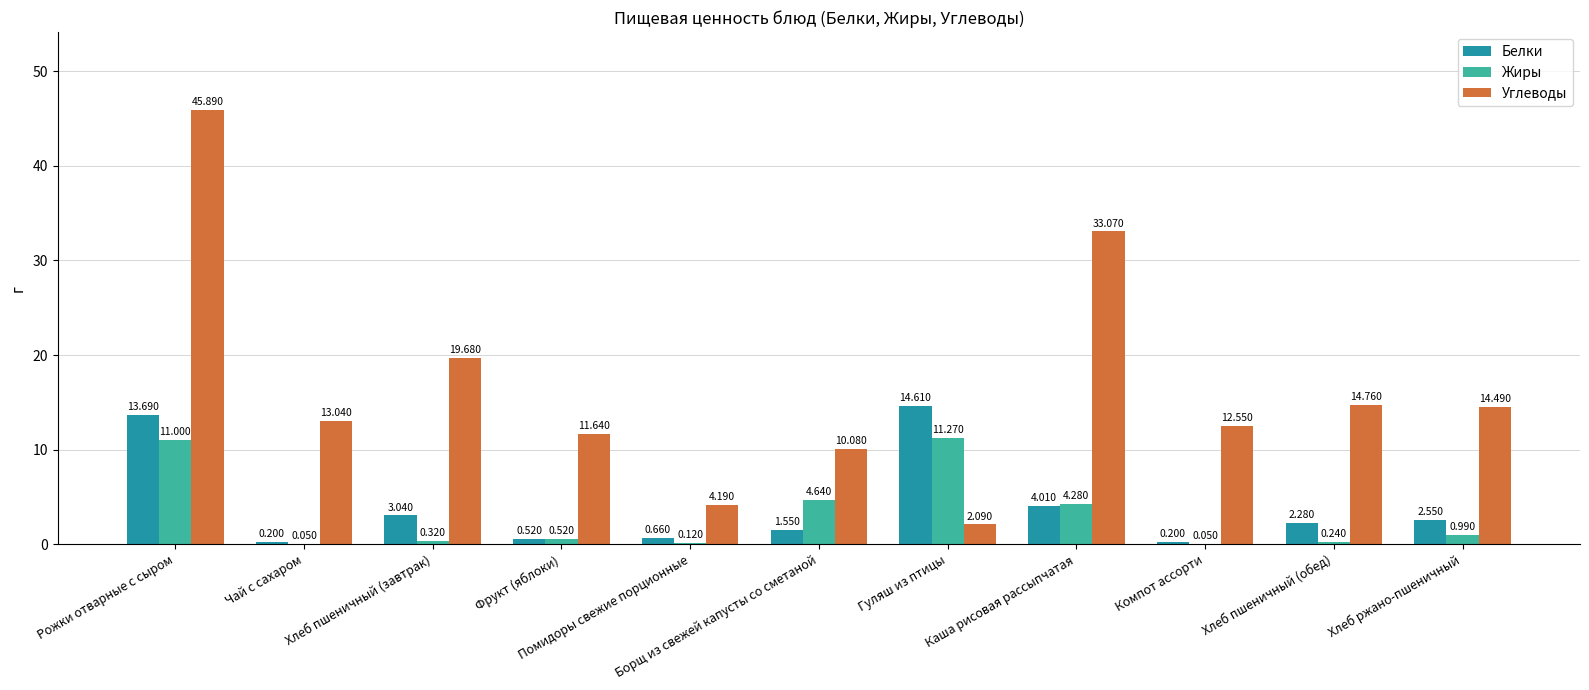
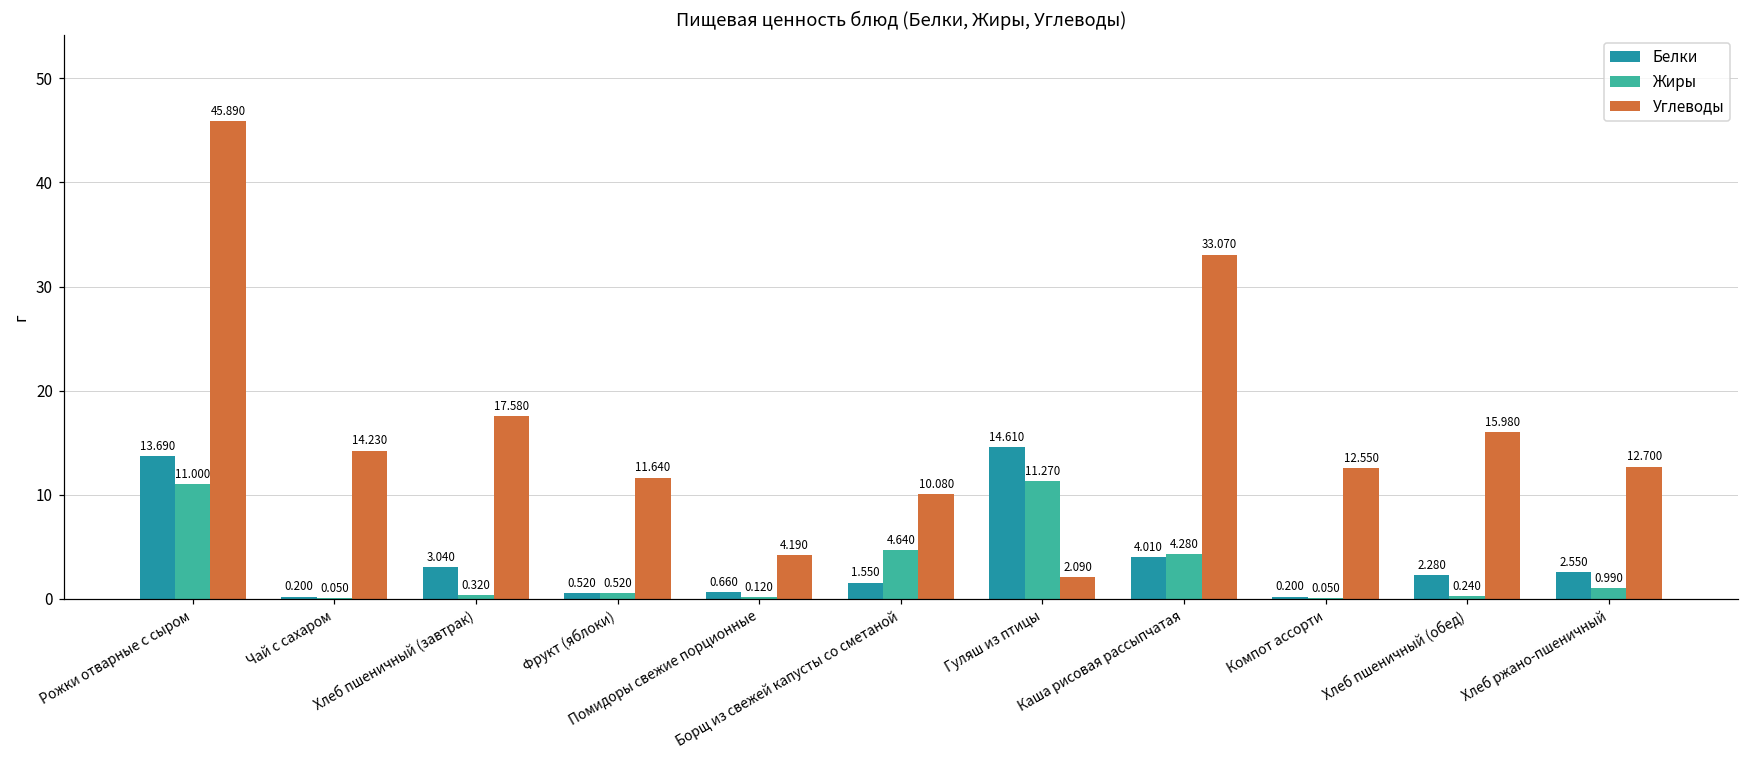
Углеводы, Чай с сахаром: 13.040 -> 14.230
Углеводы, Хлеб пшеничный (завтрак): 19.680 -> 17.580
Углеводы, Хлеб пшеничный (обед): 14.760 -> 15.980
Углеводы, Хлеб ржано-пшеничный: 14.490 -> 12.700
